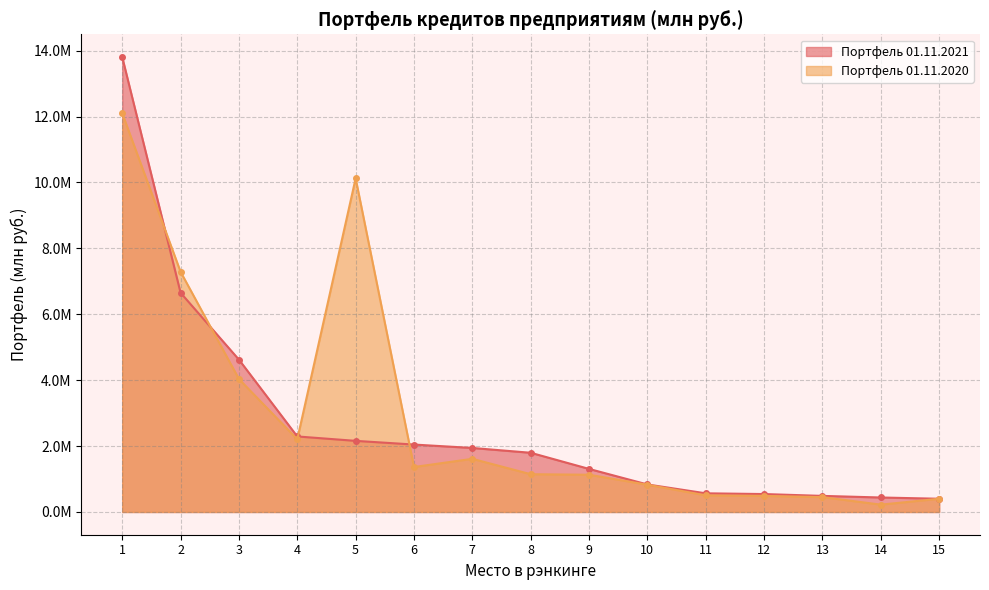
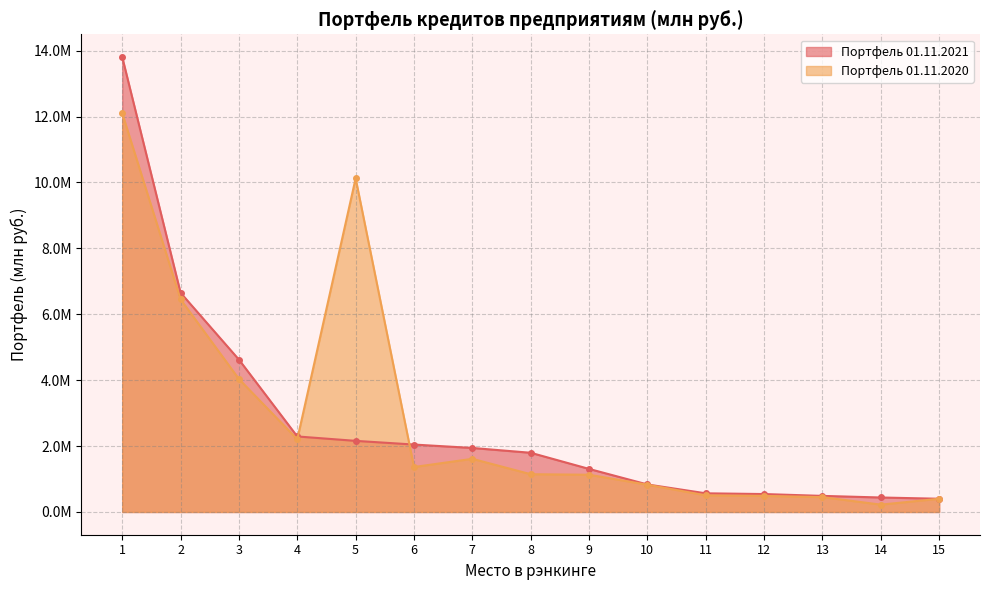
Портфель 01.11.2020, 2: 7300000 -> 6500000
